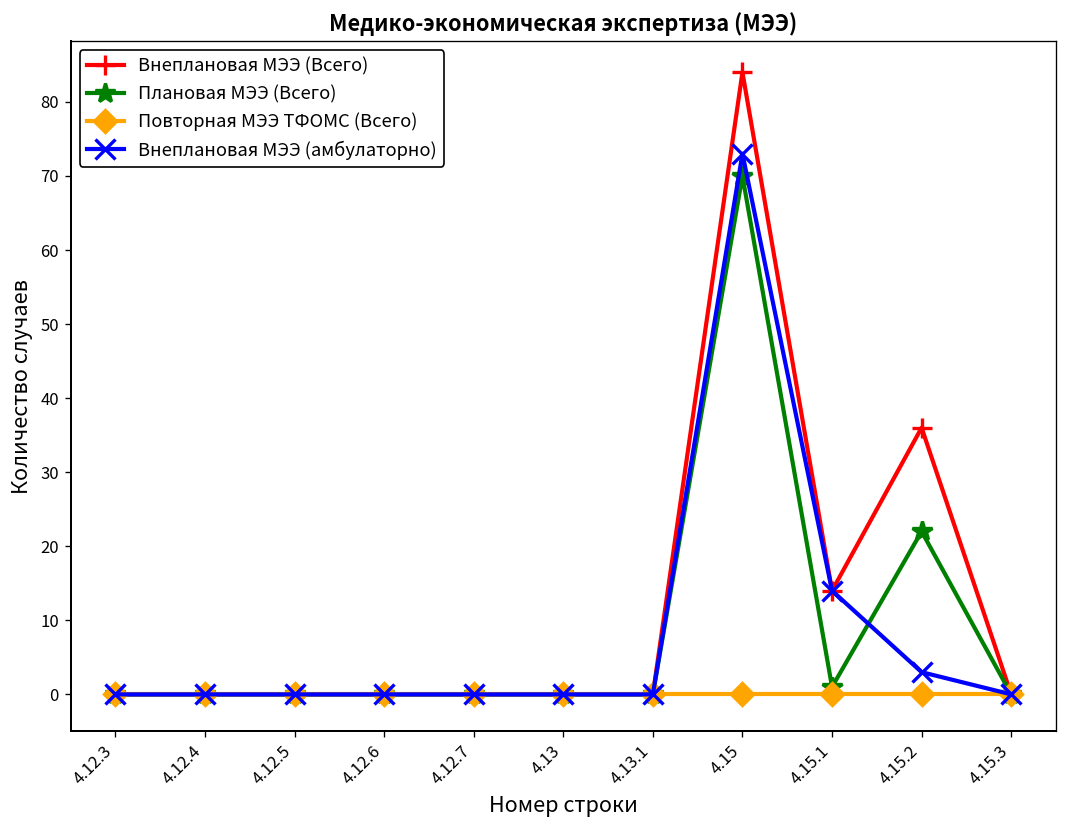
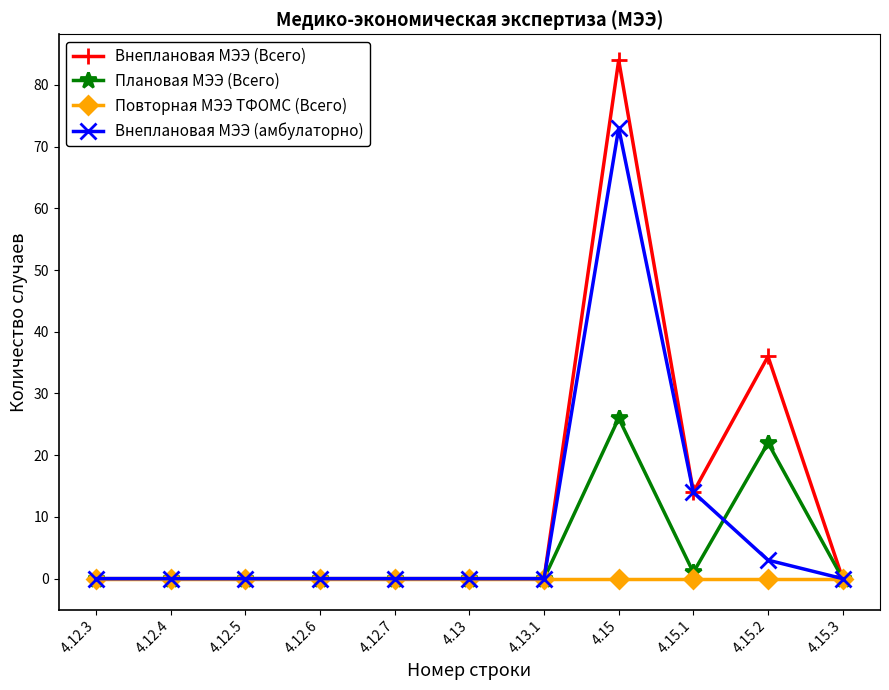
Плановая МЭЭ (Всего), 4.15: 70 -> 26
